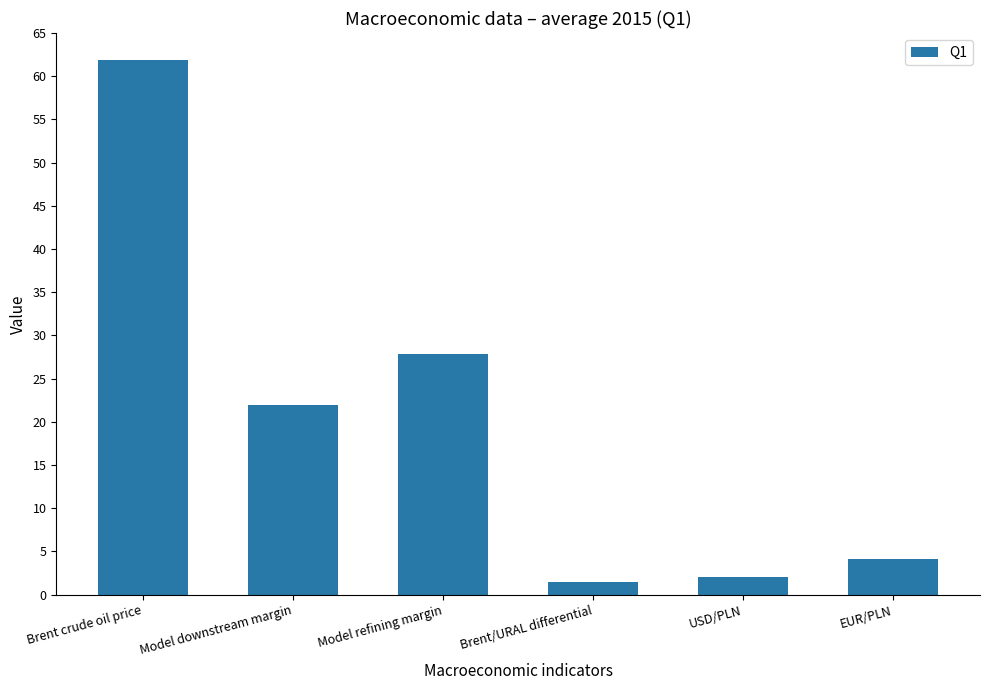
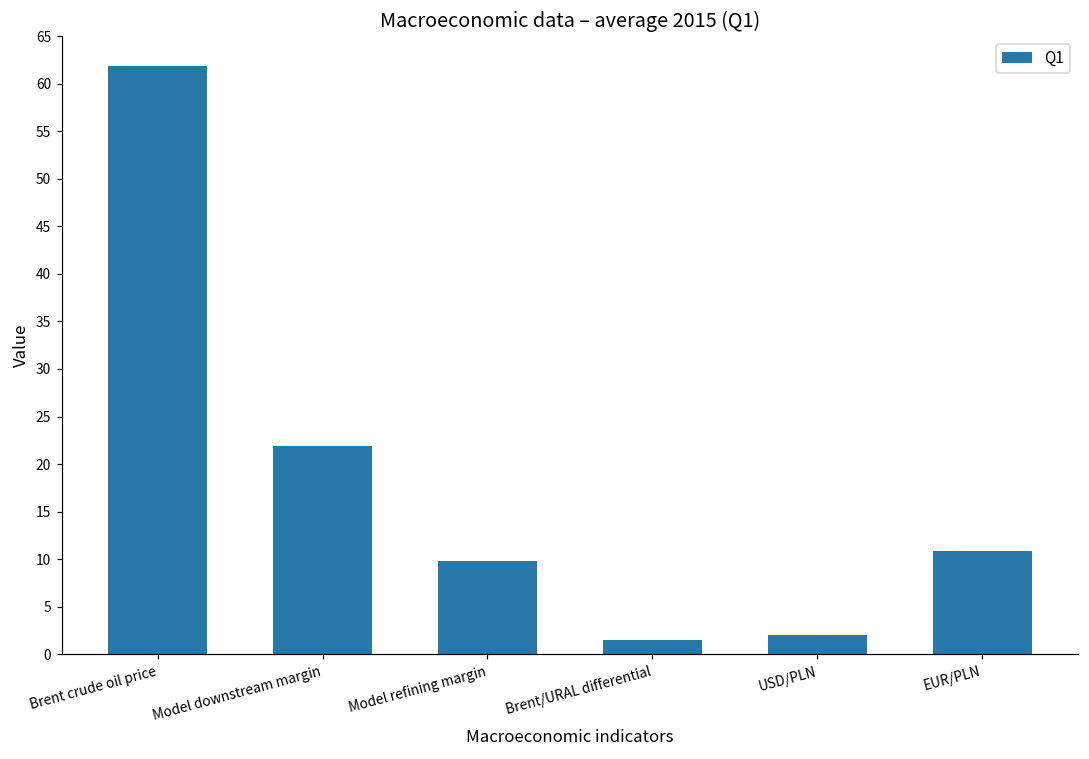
Model refining margin: 28 -> 10
EUR/PLN: 4 -> 11
